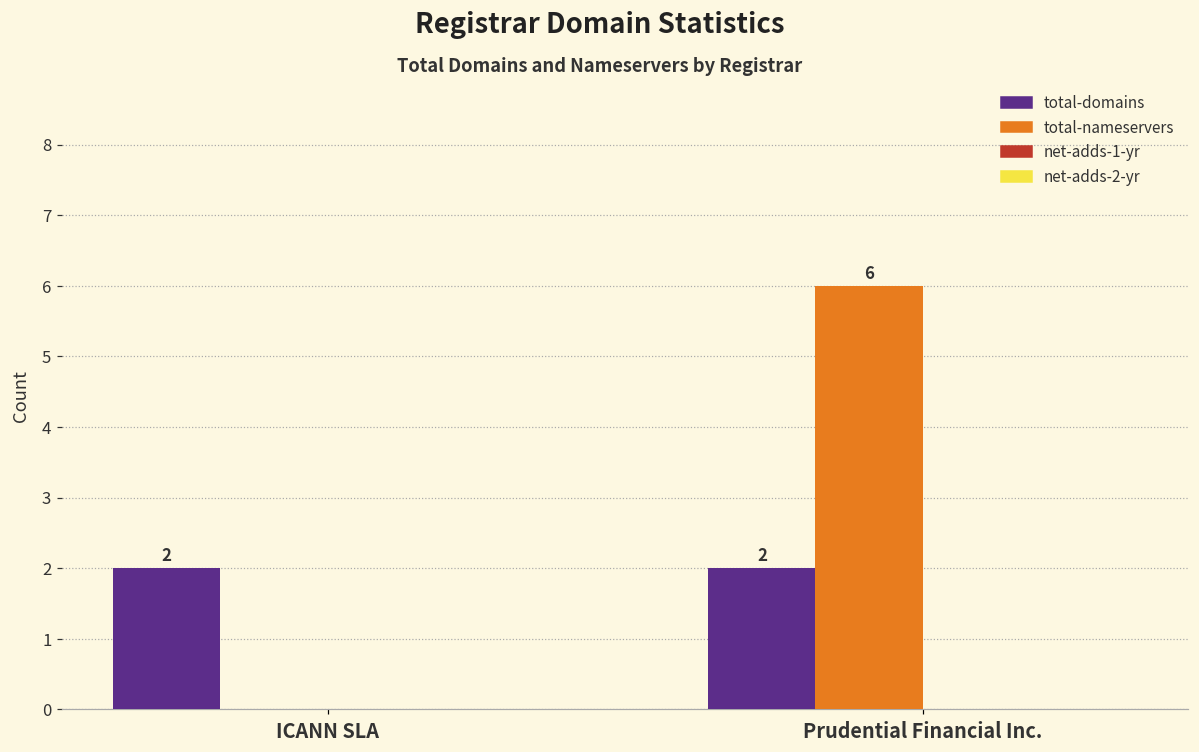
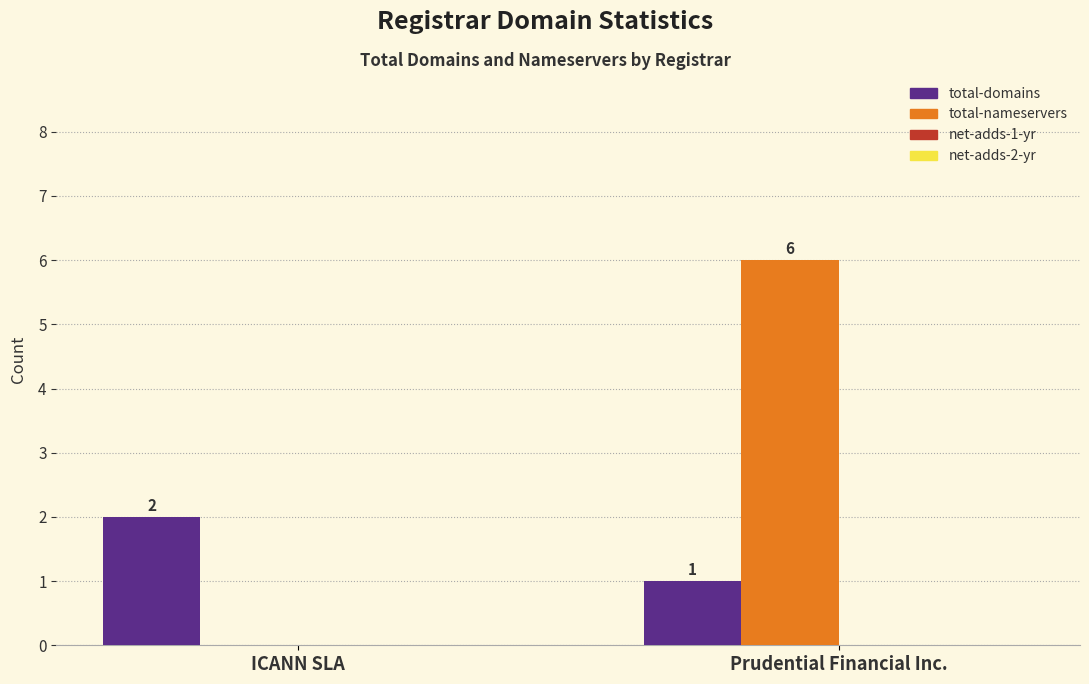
total-domains, Prudential Financial Inc.: 2 -> 1
